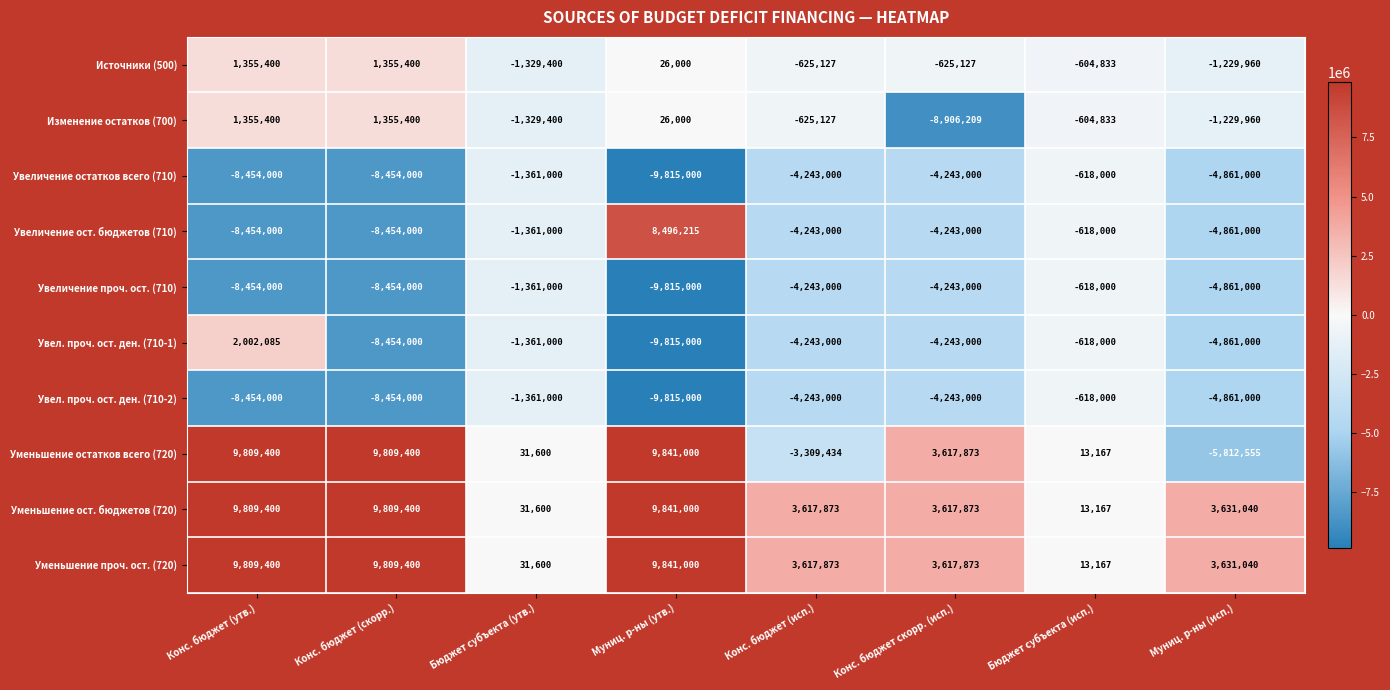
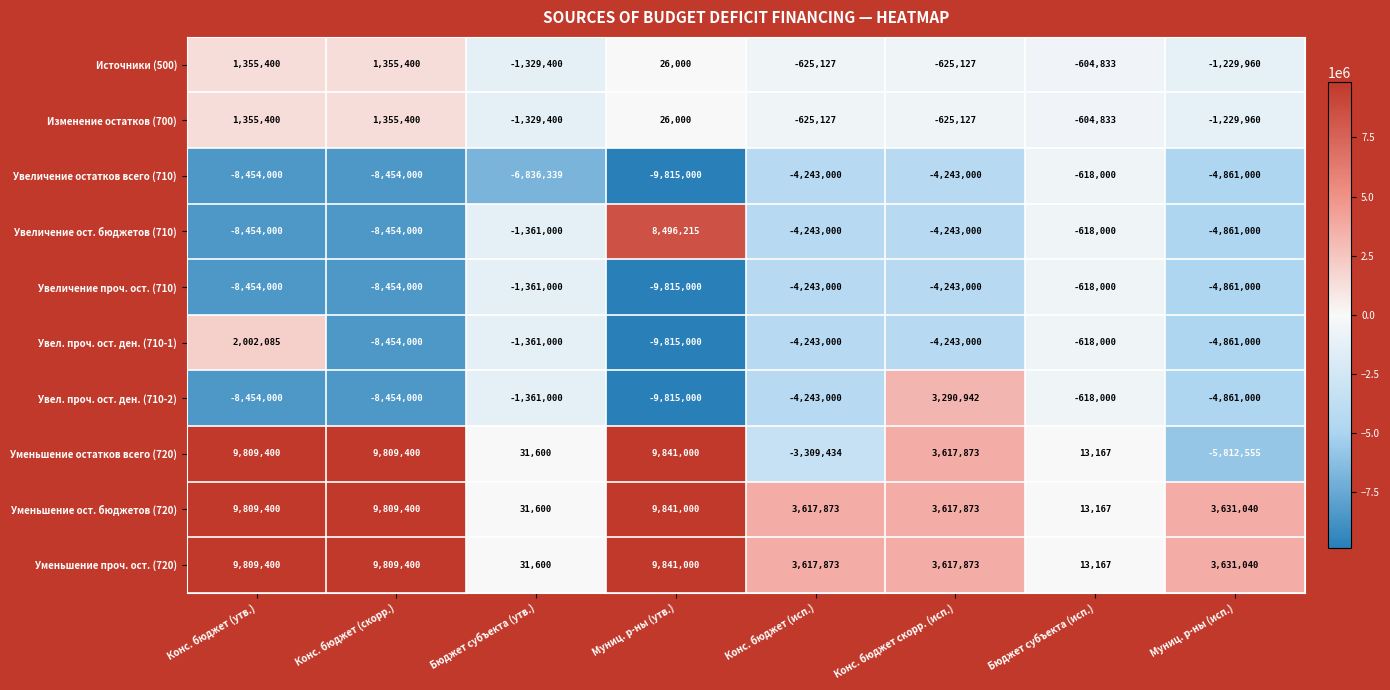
Изменение остатков (700), Конс. бюджет скорр. (исп.): -8,906,209 -> -625,127
Увеличение остатков всего (710), Бюджет субъекта (утв.): -1,361,000 -> -6,836,339
Увел. проч. ост. ден. (710-2), Конс. бюджет скорр. (исп.): -4,243,000 -> 3,290,942
